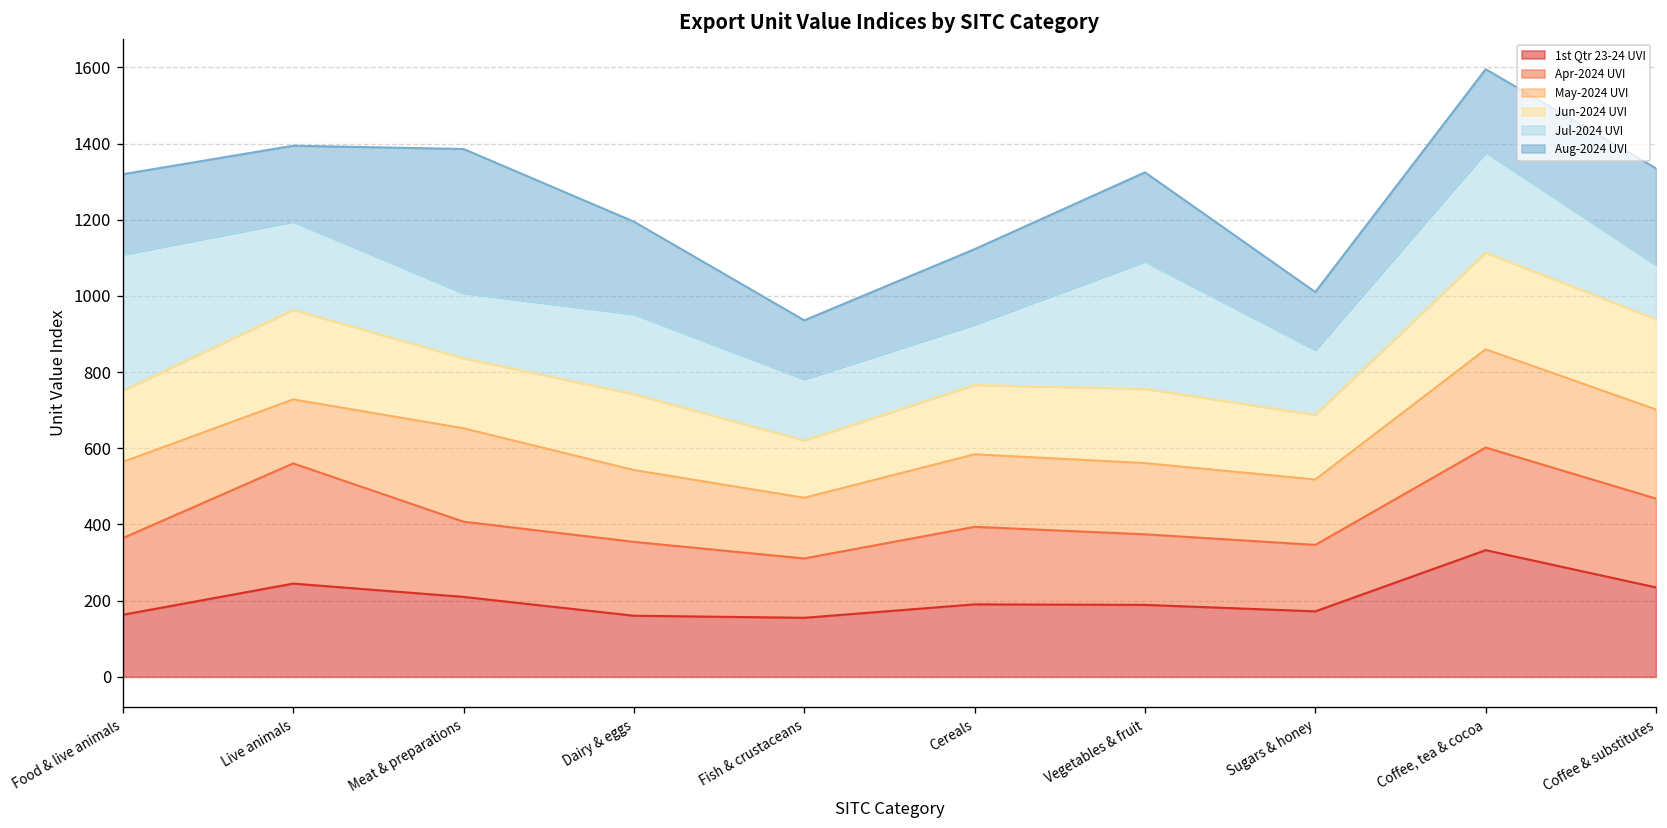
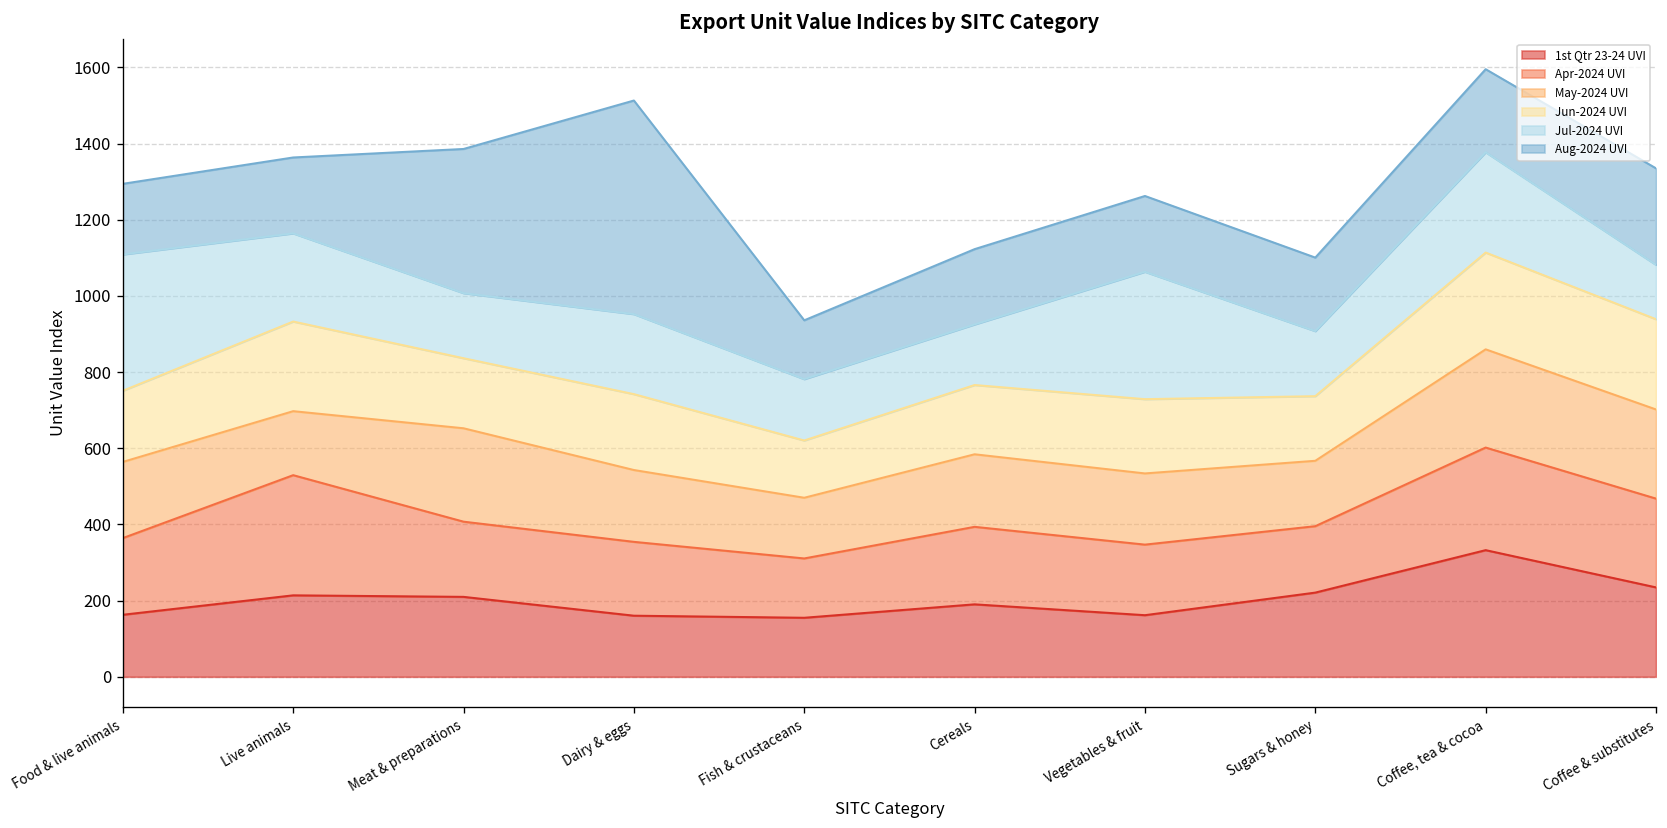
Aug-2024 UVI, Food & live animals: 210 -> 190
1st Qtr 23-24 UVI, Live animals: 240 -> 210
Aug-2024 UVI, Dairy & eggs: 240 -> 560
1st Qtr 23-24 UVI, Vegetables & fruit: 190 -> 160
Aug-2024 UVI, Vegetables & fruit: 230 -> 200
1st Qtr 23-24 UVI, Sugars & honey: 170 -> 220
Aug-2024 UVI, Sugars & honey: 150 -> 190
